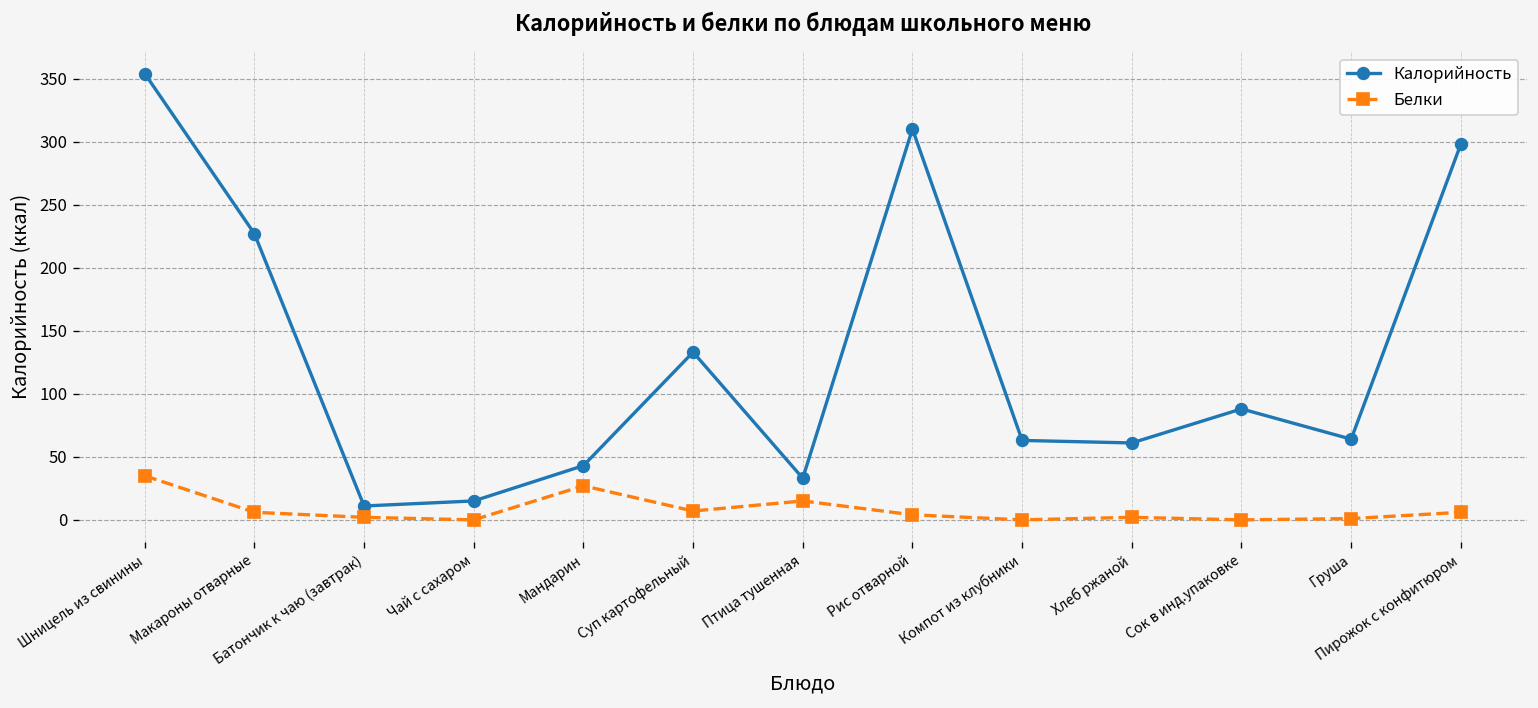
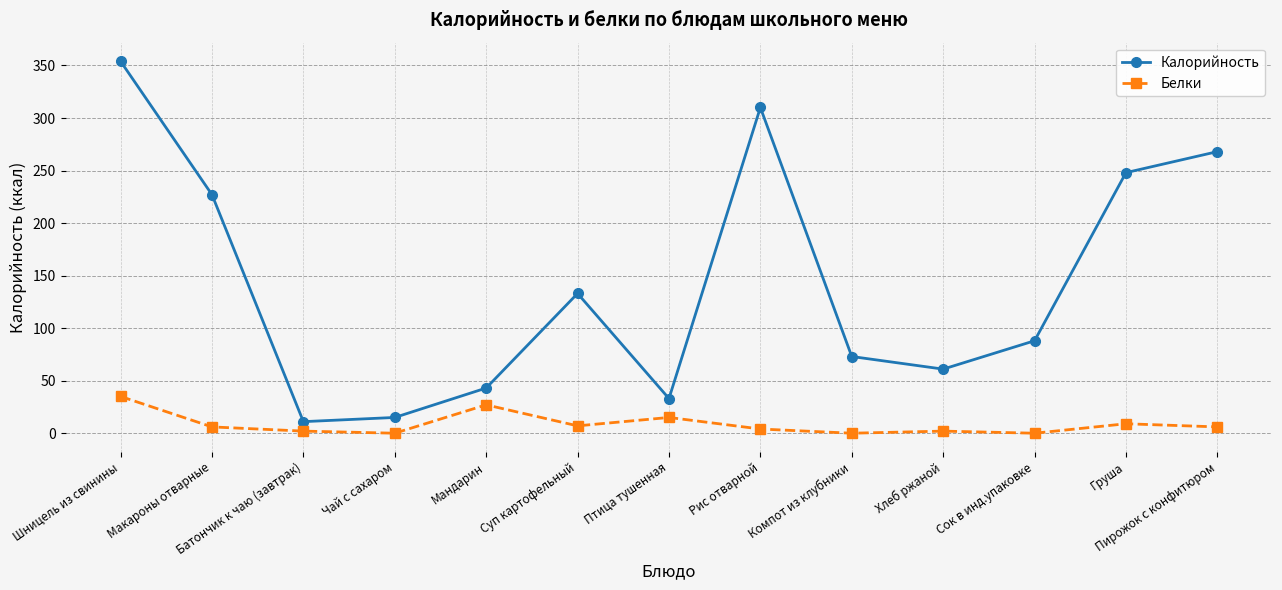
Калорийность, Компот из клубники: 63 -> 73
Калорийность, Груша: 64 -> 248
Белки, Груша: 1 -> 9
Калорийность, Пирожок с конфитюром: 298 -> 268
